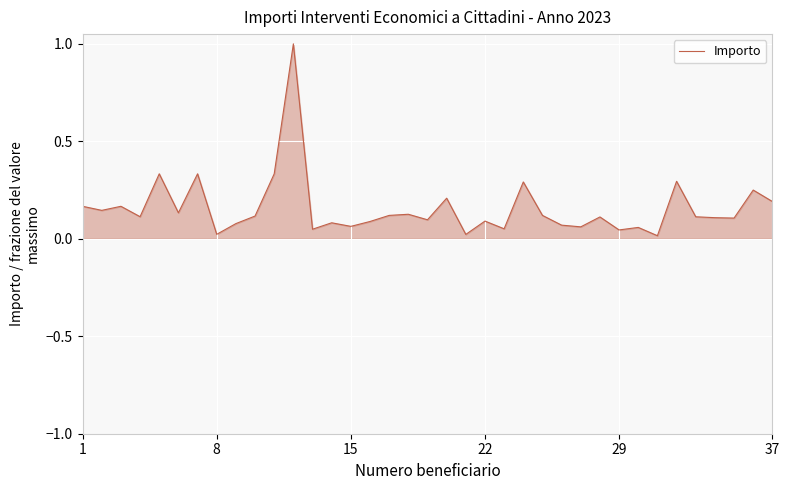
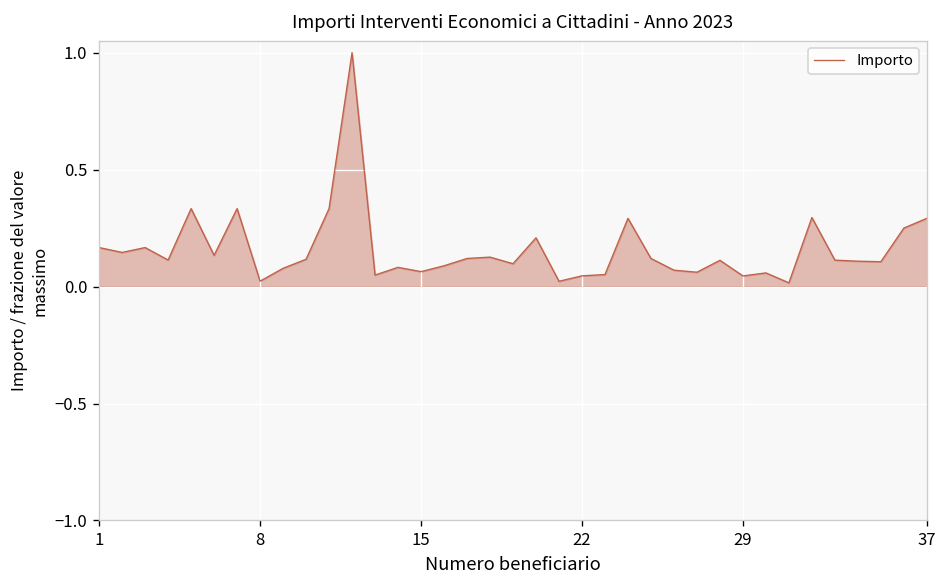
22: 0.09 -> 0.05
37: 0.19 -> 0.29
